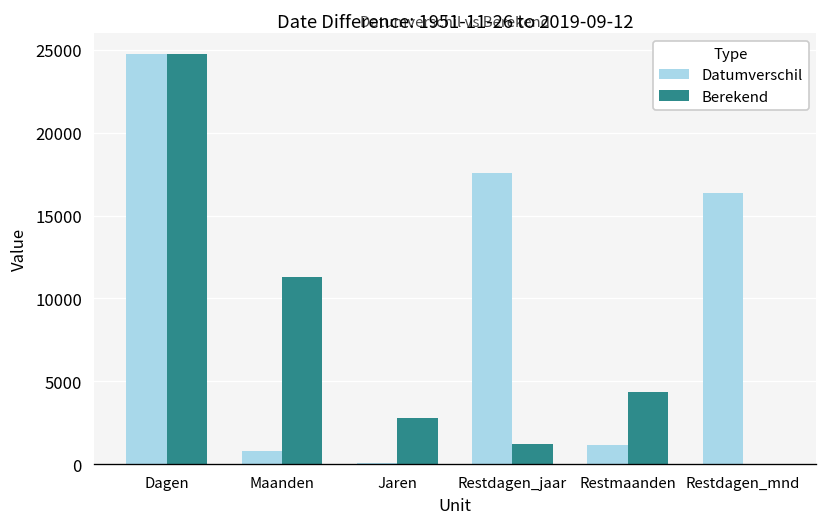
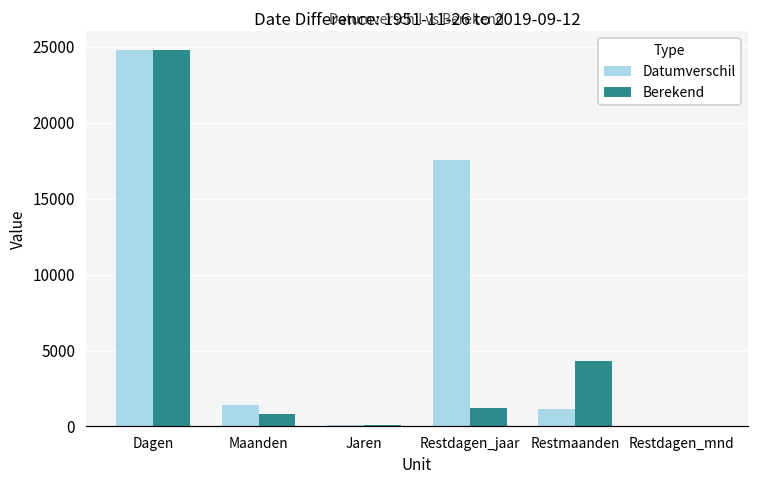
Datumverschil, Maanden: 800 -> 1400
Berekend, Maanden: 11300 -> 800
Berekend, Jaren: 2800 -> 100
Datumverschil, Restdagen_mnd: 16300 -> 0
